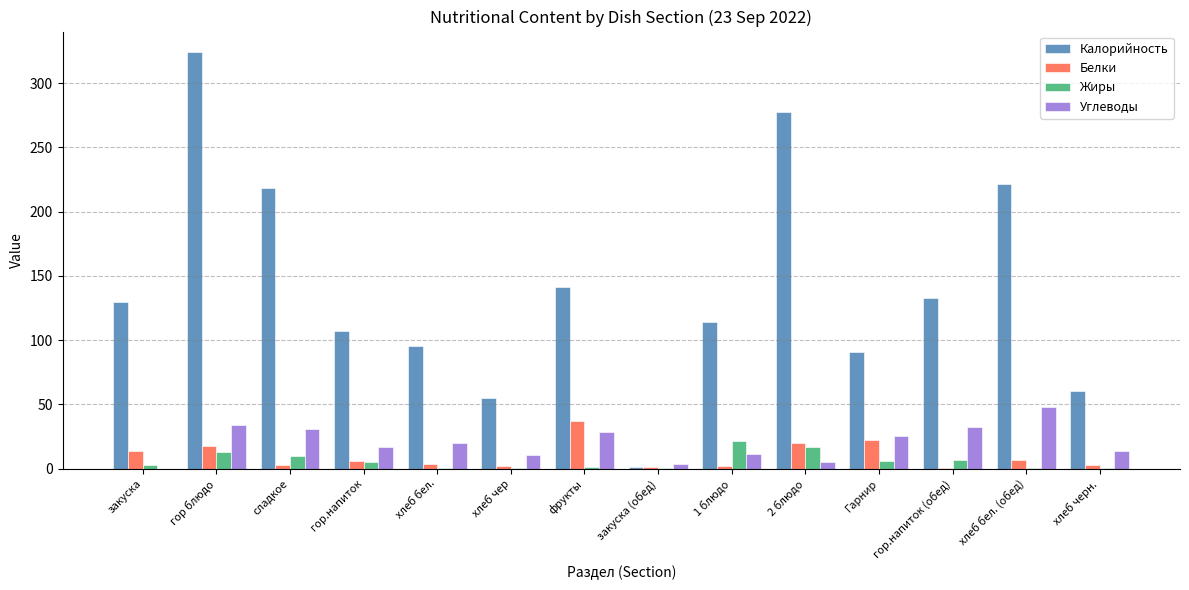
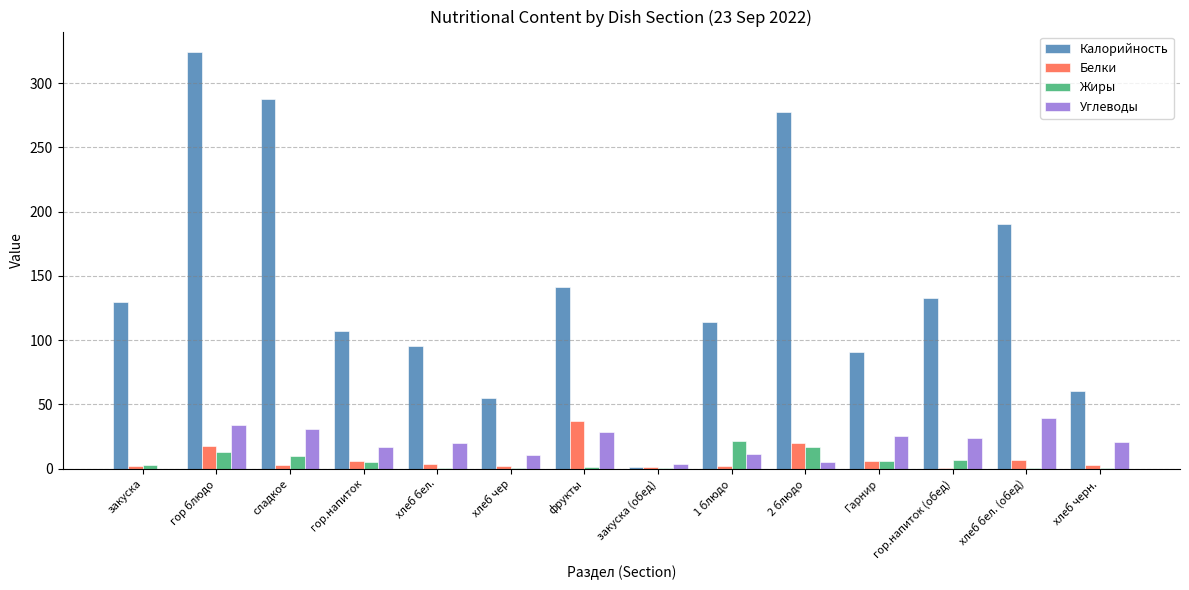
Белки, закуска: 13 -> 2
Калорийность, сладкое: 219 -> 288
Белки, Гарнир: 22 -> 6
Углеводы, гор.напиток (обед): 32 -> 24
Калорийность, хлеб бел. (обед): 222 -> 190
Углеводы, хлеб бел. (обед): 48 -> 39
Углеводы, хлеб черн.: 14 -> 21
